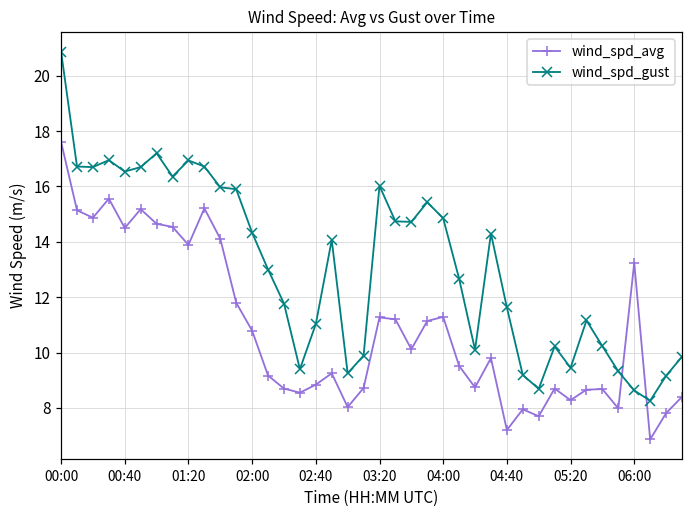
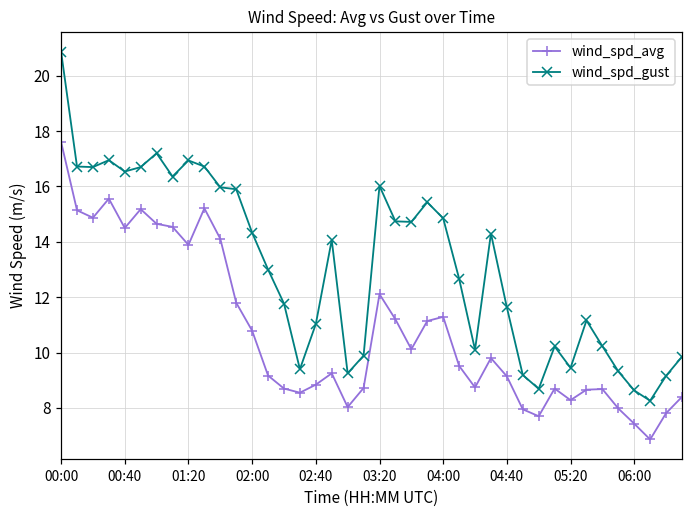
wind_spd_avg, 03:20: 11.3 -> 12.1
wind_spd_avg, 04:40: 7.2 -> 9.1
wind_spd_avg, 06:00: 13.2 -> 7.4
